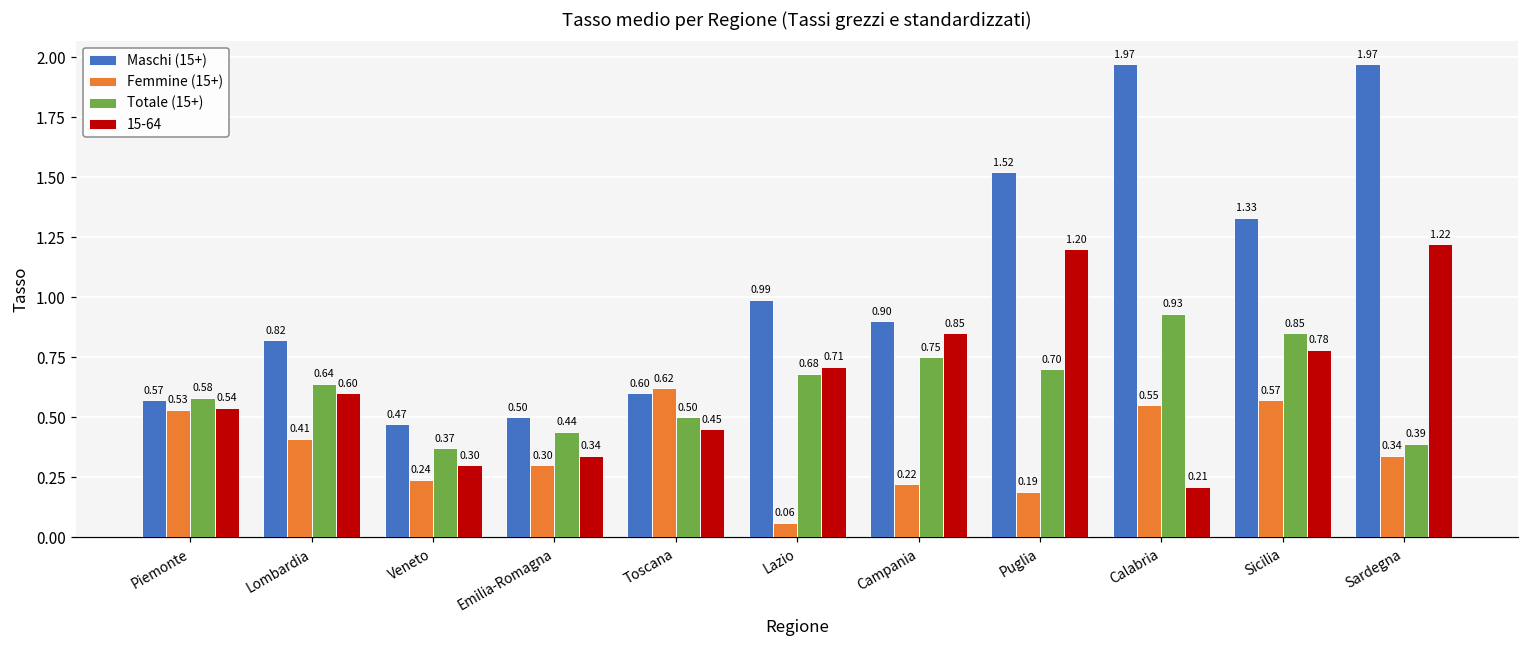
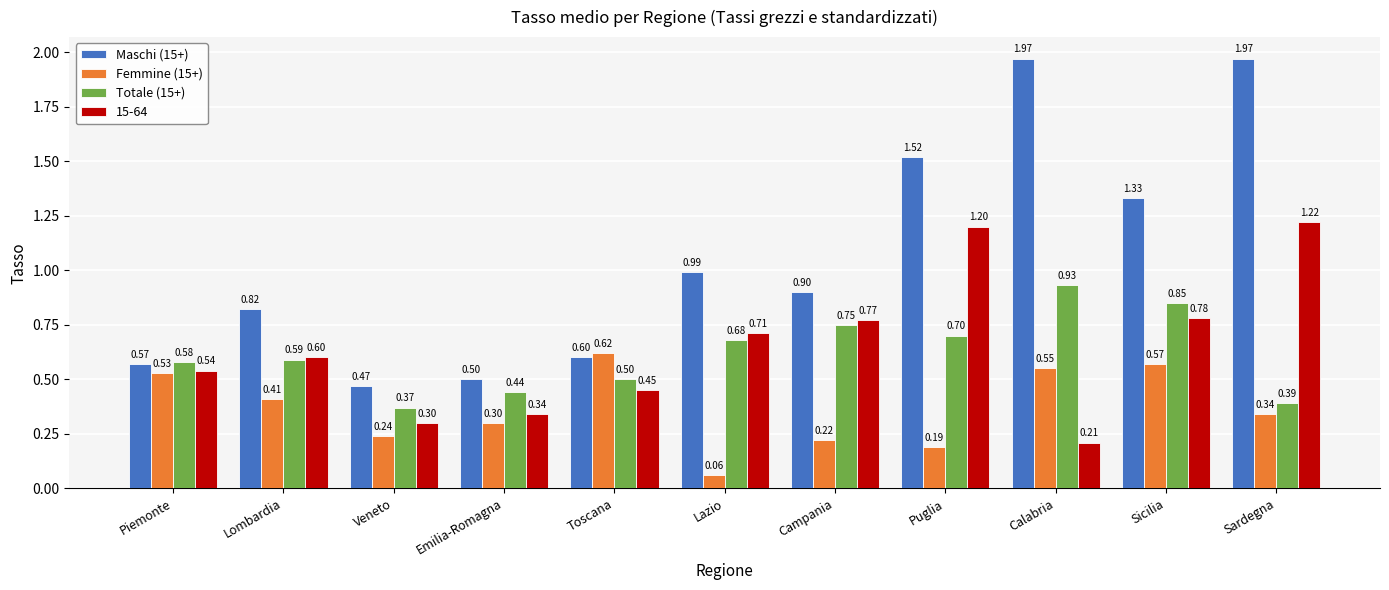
Totale (15+), Lombardia: 0.64 -> 0.59
15-64, Campania: 0.85 -> 0.77
